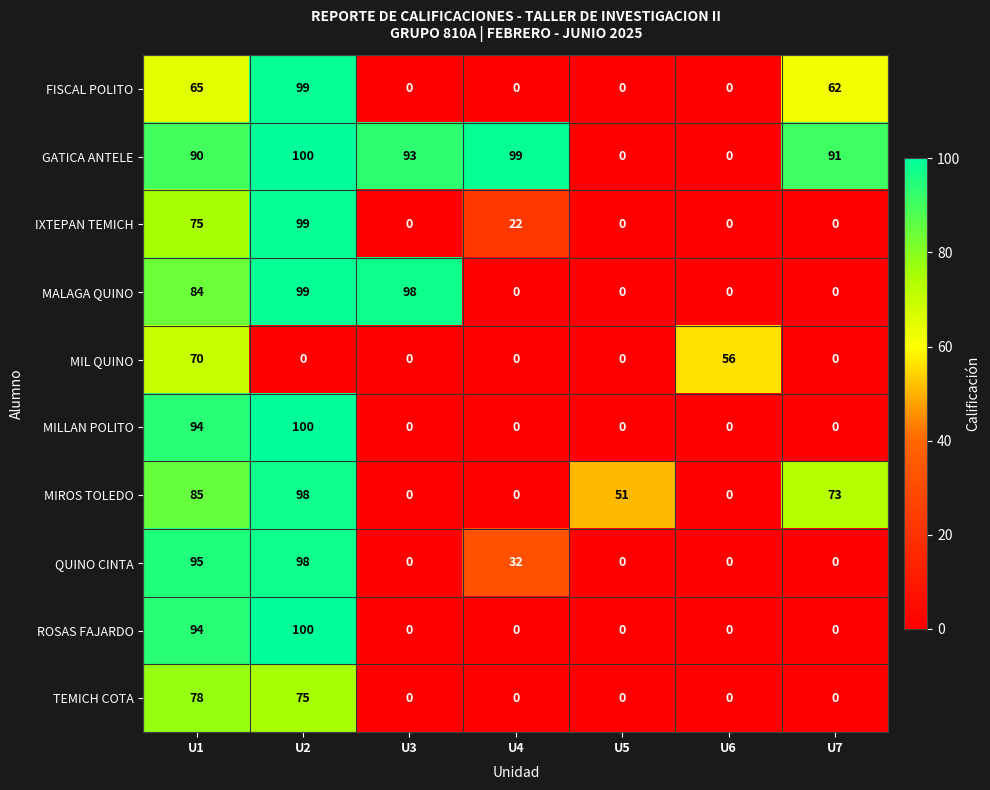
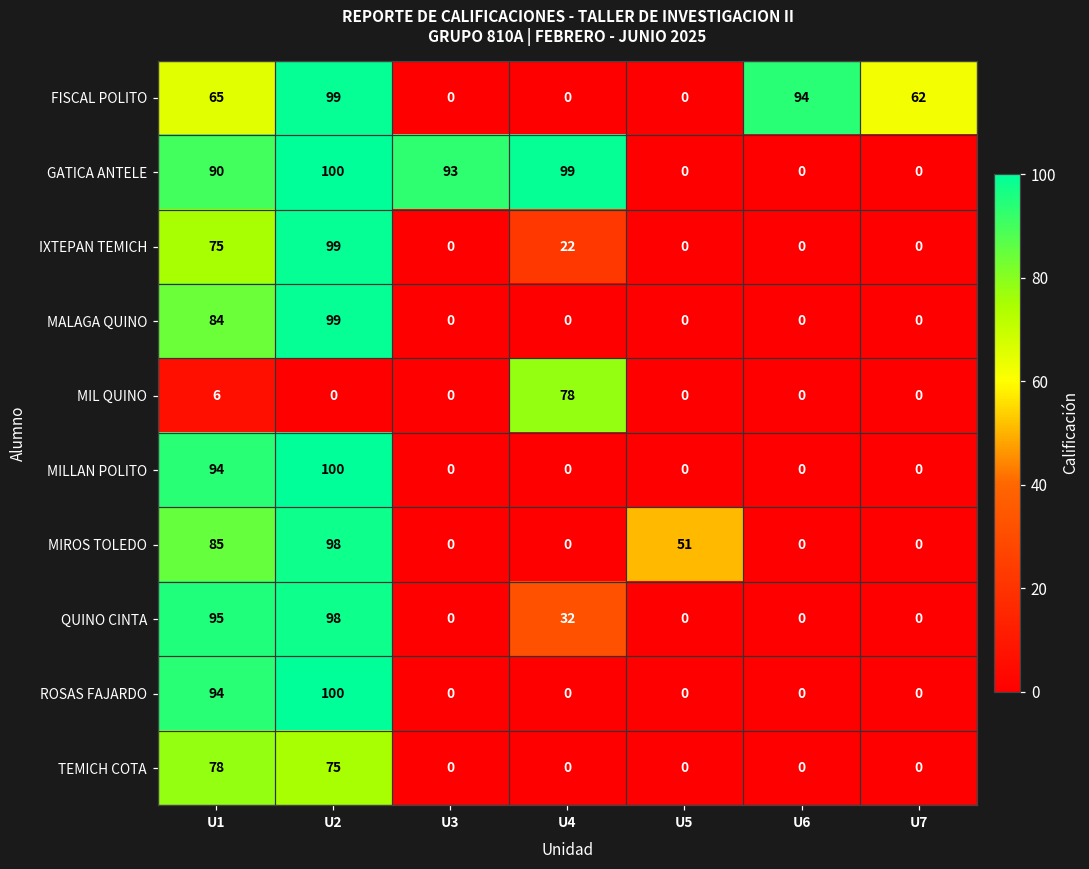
FISCAL POLITO, U6: 0 -> 94
GATICA ANTELE, U7: 91 -> 0
MALAGA QUINO, U3: 98 -> 0
MIL QUINO, U1: 70 -> 6
MIL QUINO, U4: 0 -> 78
MIL QUINO, U6: 56 -> 0
MIROS TOLEDO, U7: 73 -> 0
